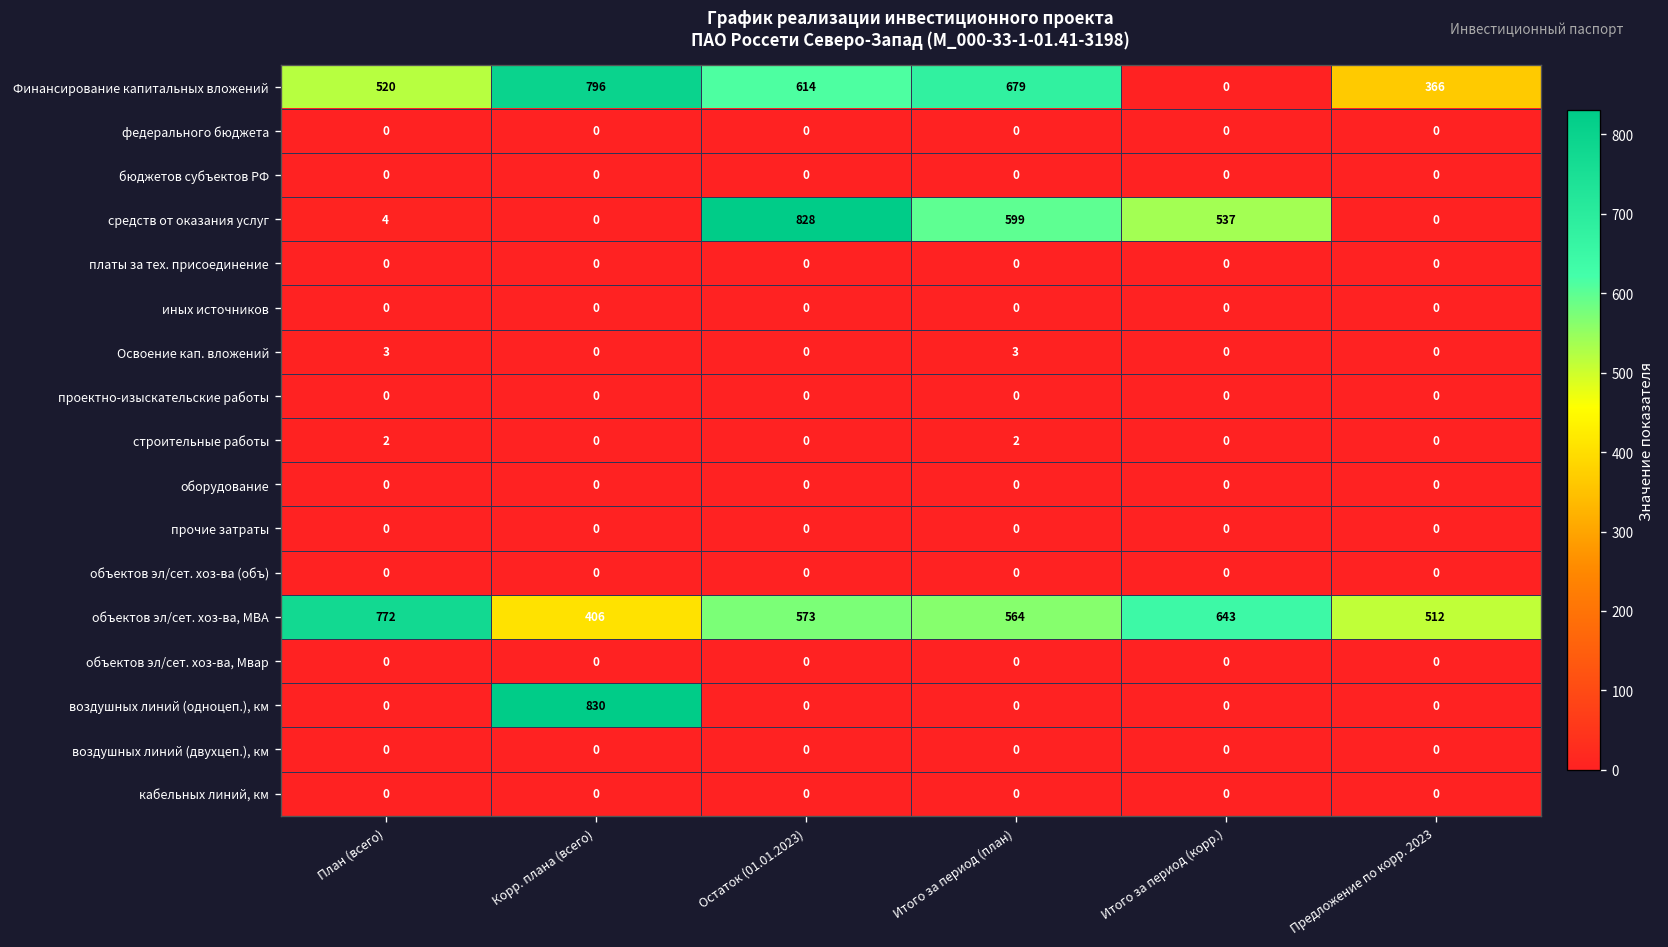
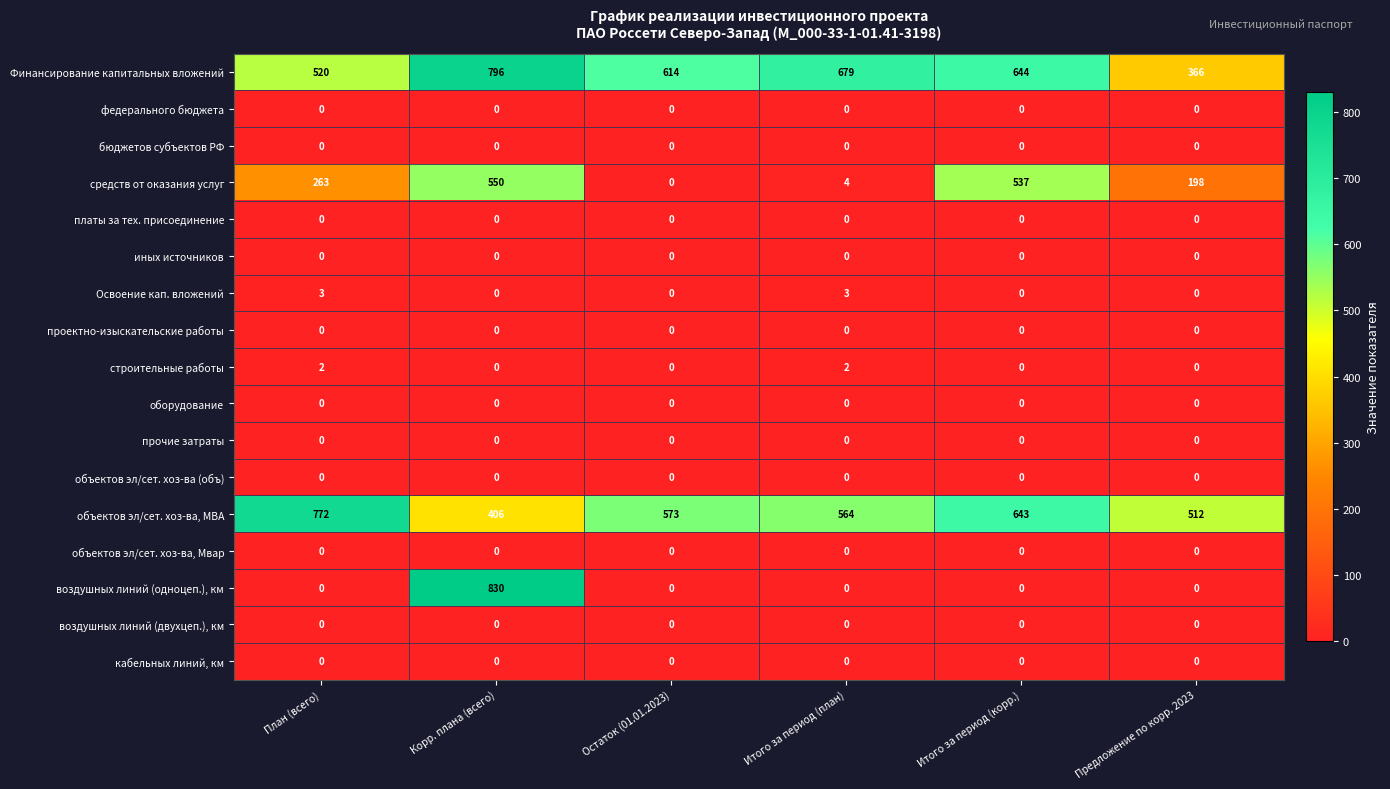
Финансирование капитальных вложений, Итого за период (корр.): 0 -> 644
средств от оказания услуг, План (всего): 4 -> 263
средств от оказания услуг, Корр. плана (всего): 0 -> 550
средств от оказания услуг, Остаток (01.01.2023): 828 -> 0
средств от оказания услуг, Итого за период (план): 599 -> 4
средств от оказания услуг, Предложение по корр. 2023: 0 -> 198
